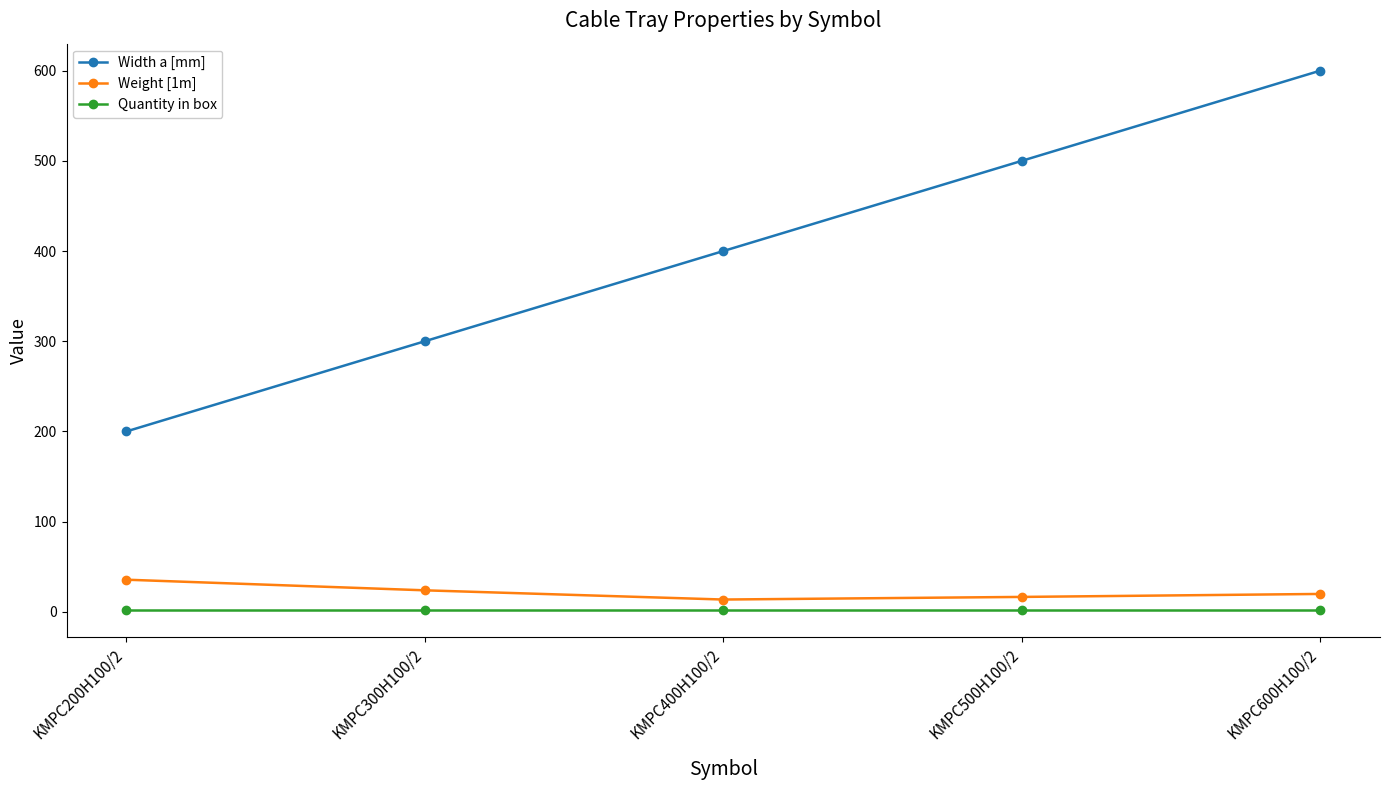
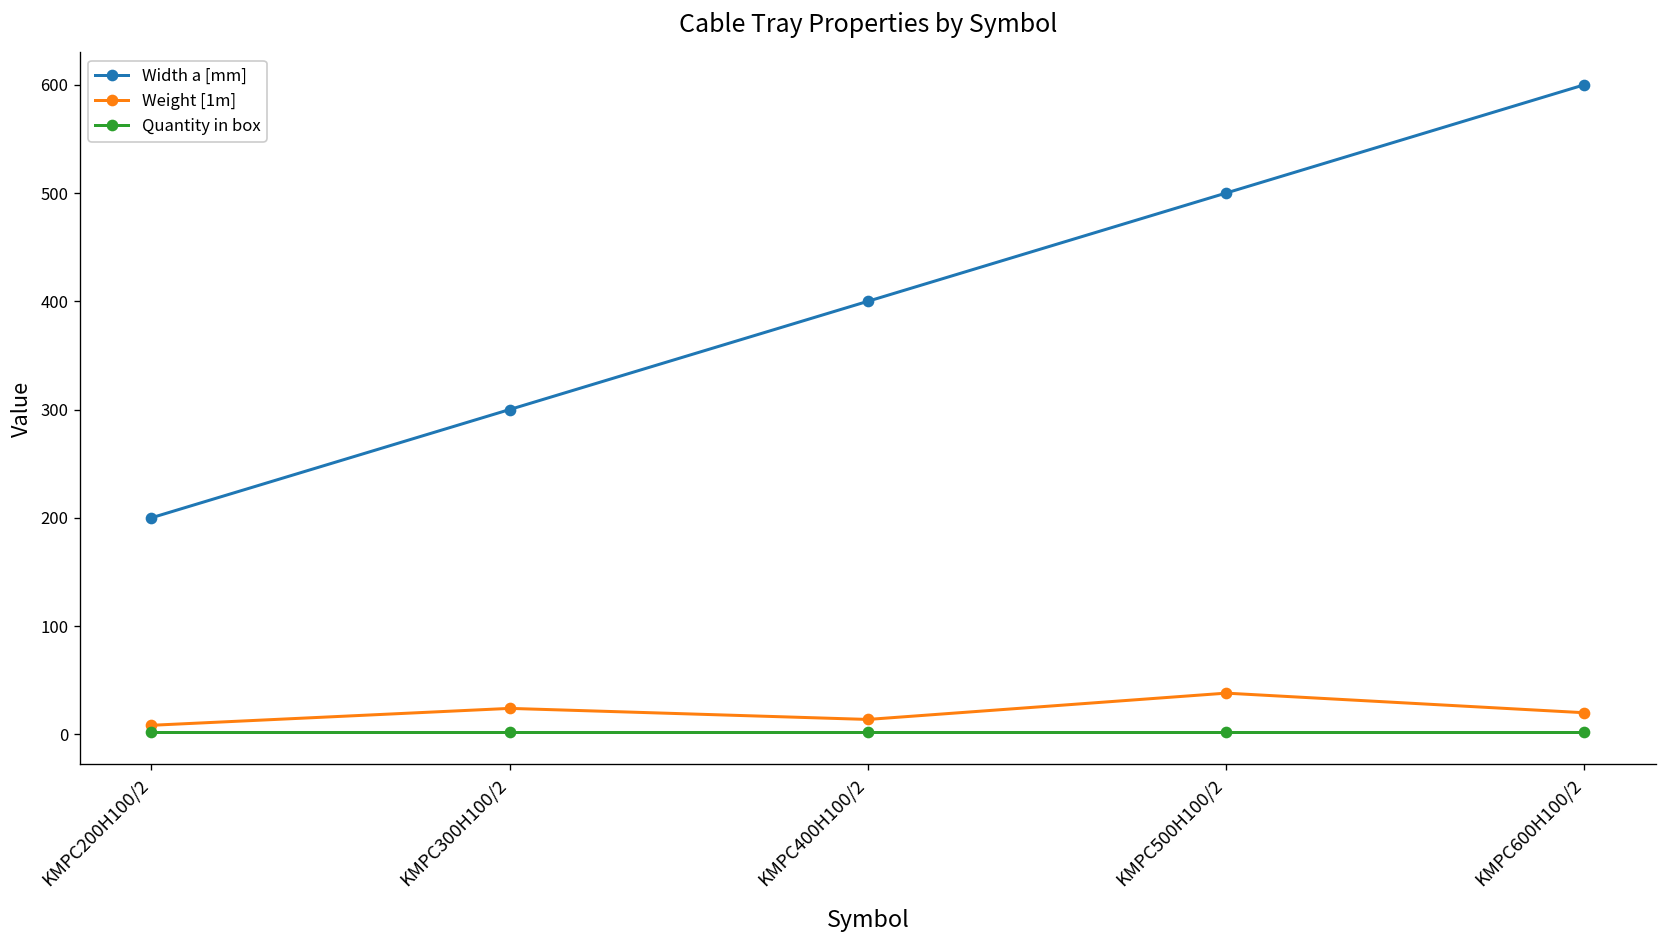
Weight [1m], KMPC200H100/2: 40 -> 10
Weight [1m], KMPC500H100/2: 20 -> 40
